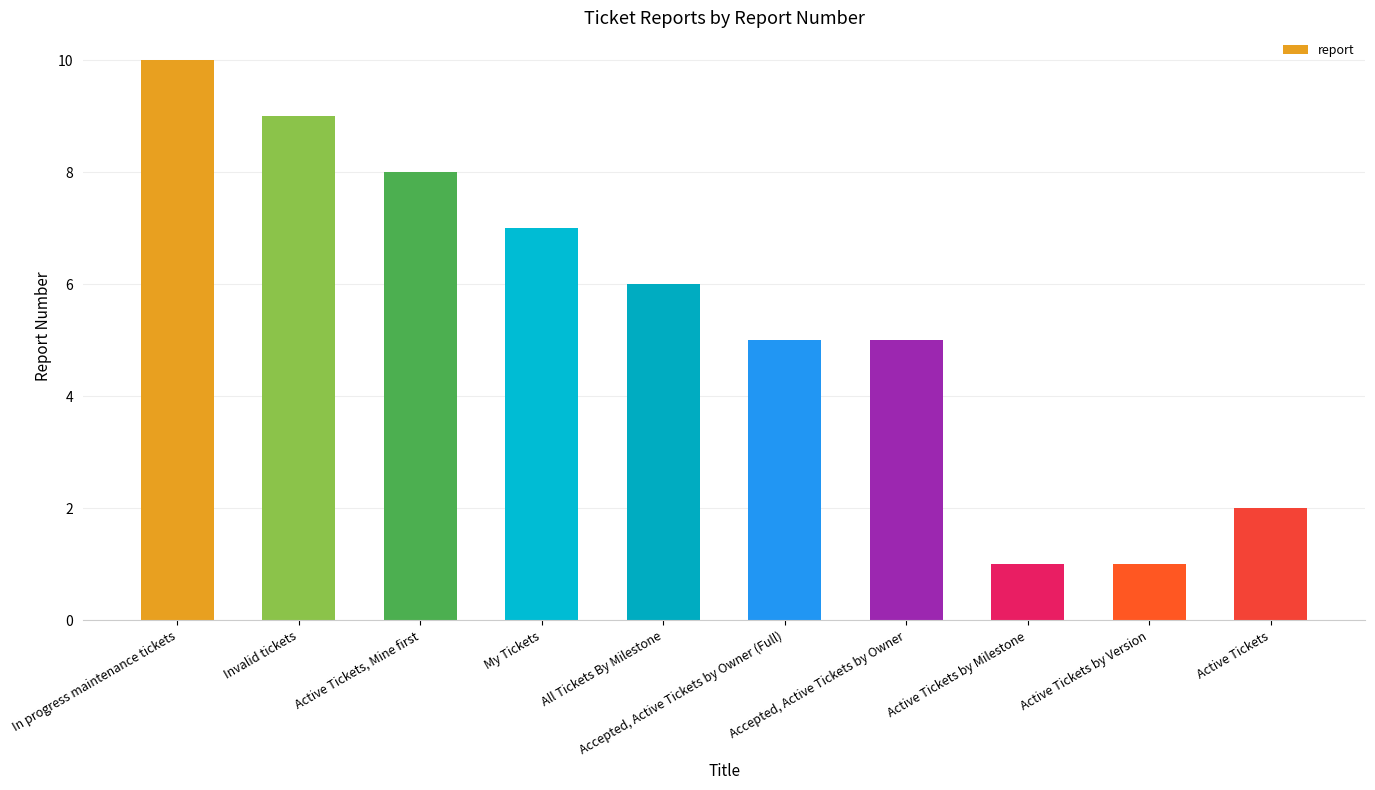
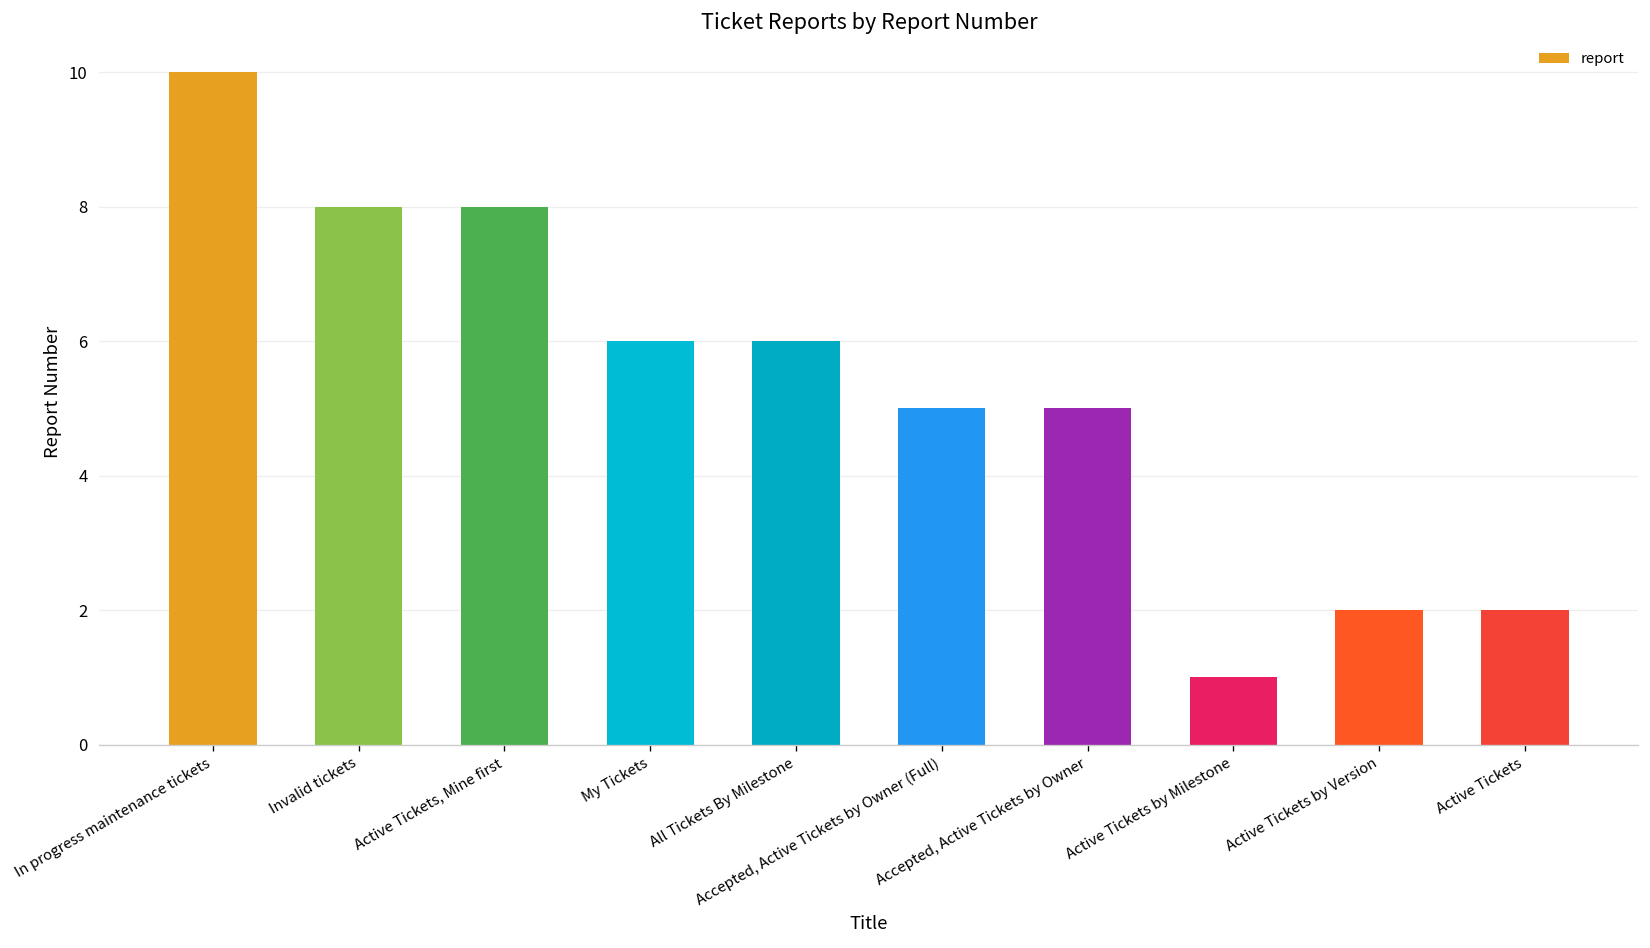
Invalid tickets: 9 -> 8
My Tickets: 7 -> 6
Active Tickets by Version: 1 -> 2
